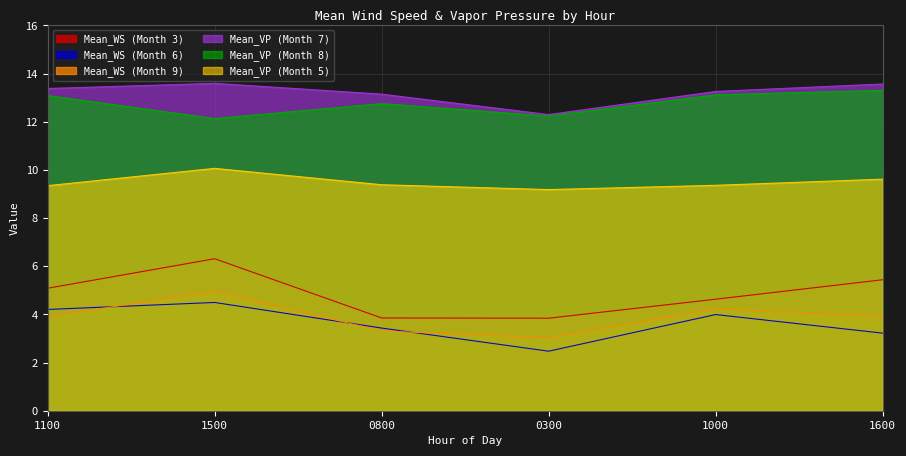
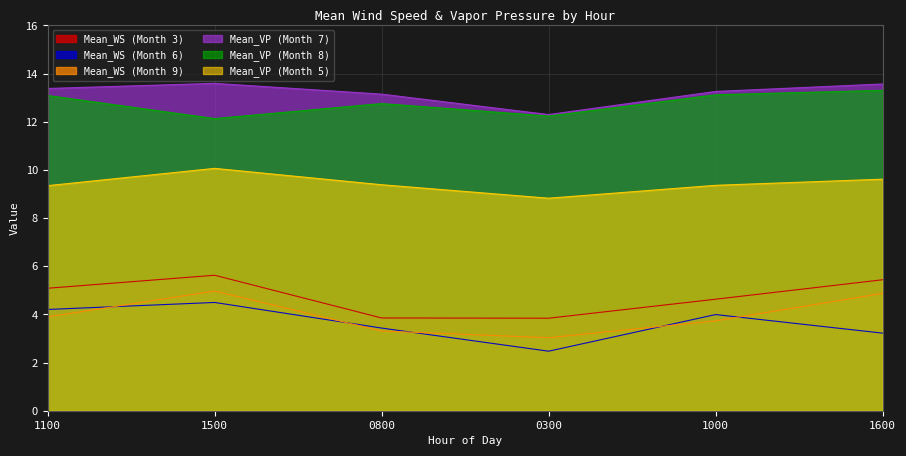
Mean_WS (Month 3), 1500: 6.3 -> 5.6
Mean_VP (Month 5), 0300: 9.2 -> 8.8
Mean_WS (Month 9), 1000: 4.2 -> 3.7
Mean_WS (Month 9), 1600: 3.9 -> 4.9
